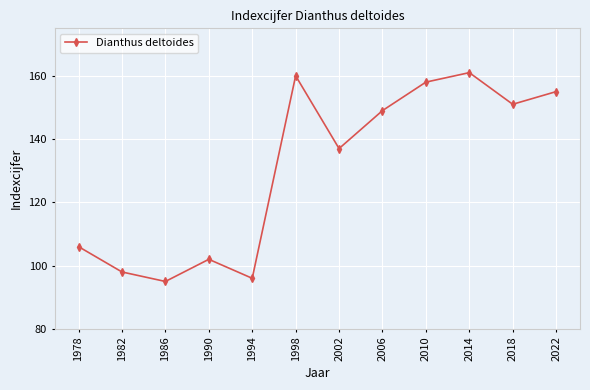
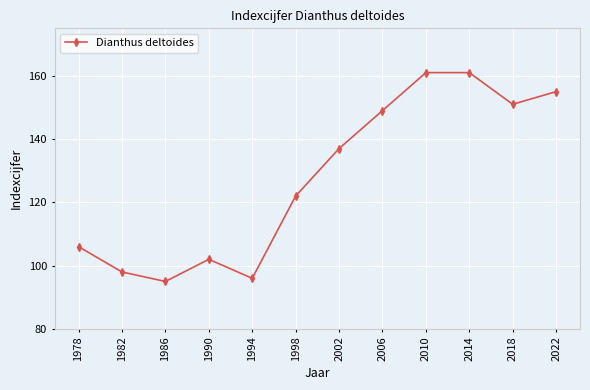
1998: 160 -> 122
2010: 158 -> 161
